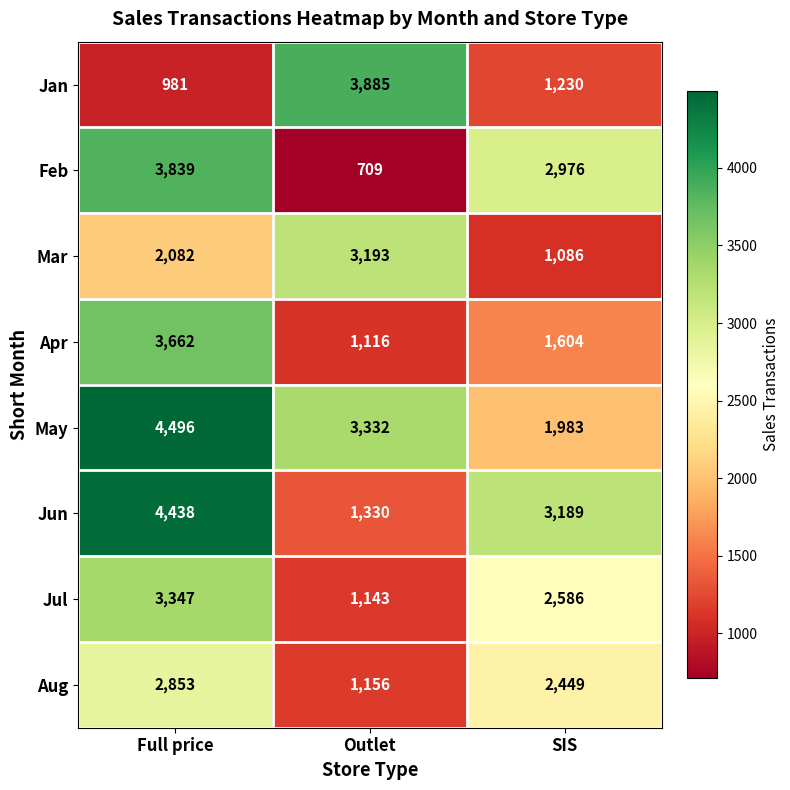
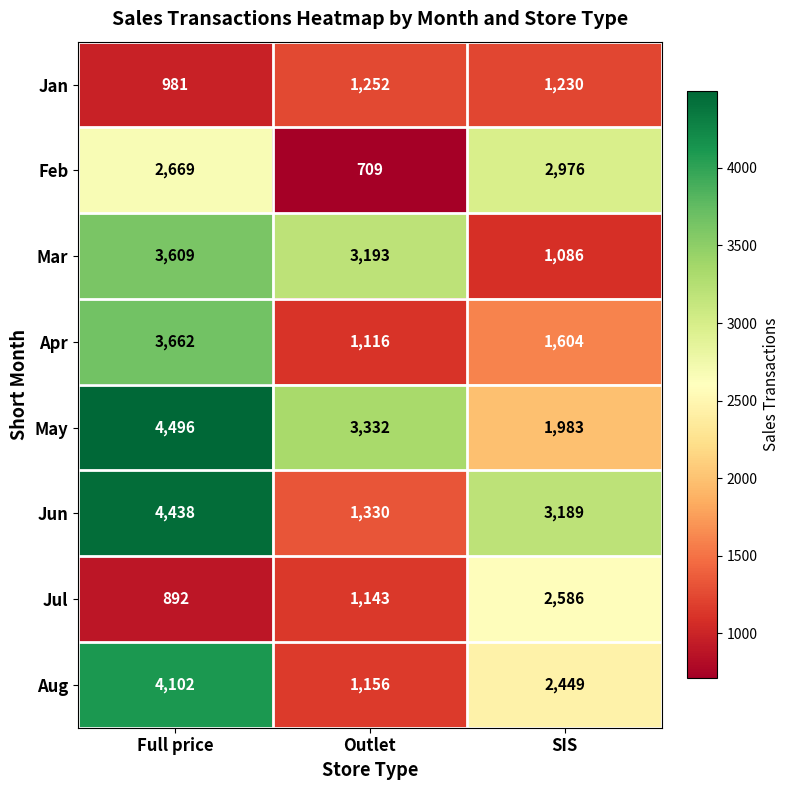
Jan, Outlet: 3,885 -> 1,252
Feb, Full price: 3,839 -> 2,669
Mar, Full price: 2,082 -> 3,609
Jul, Full price: 3,347 -> 892
Aug, Full price: 2,853 -> 4,102
